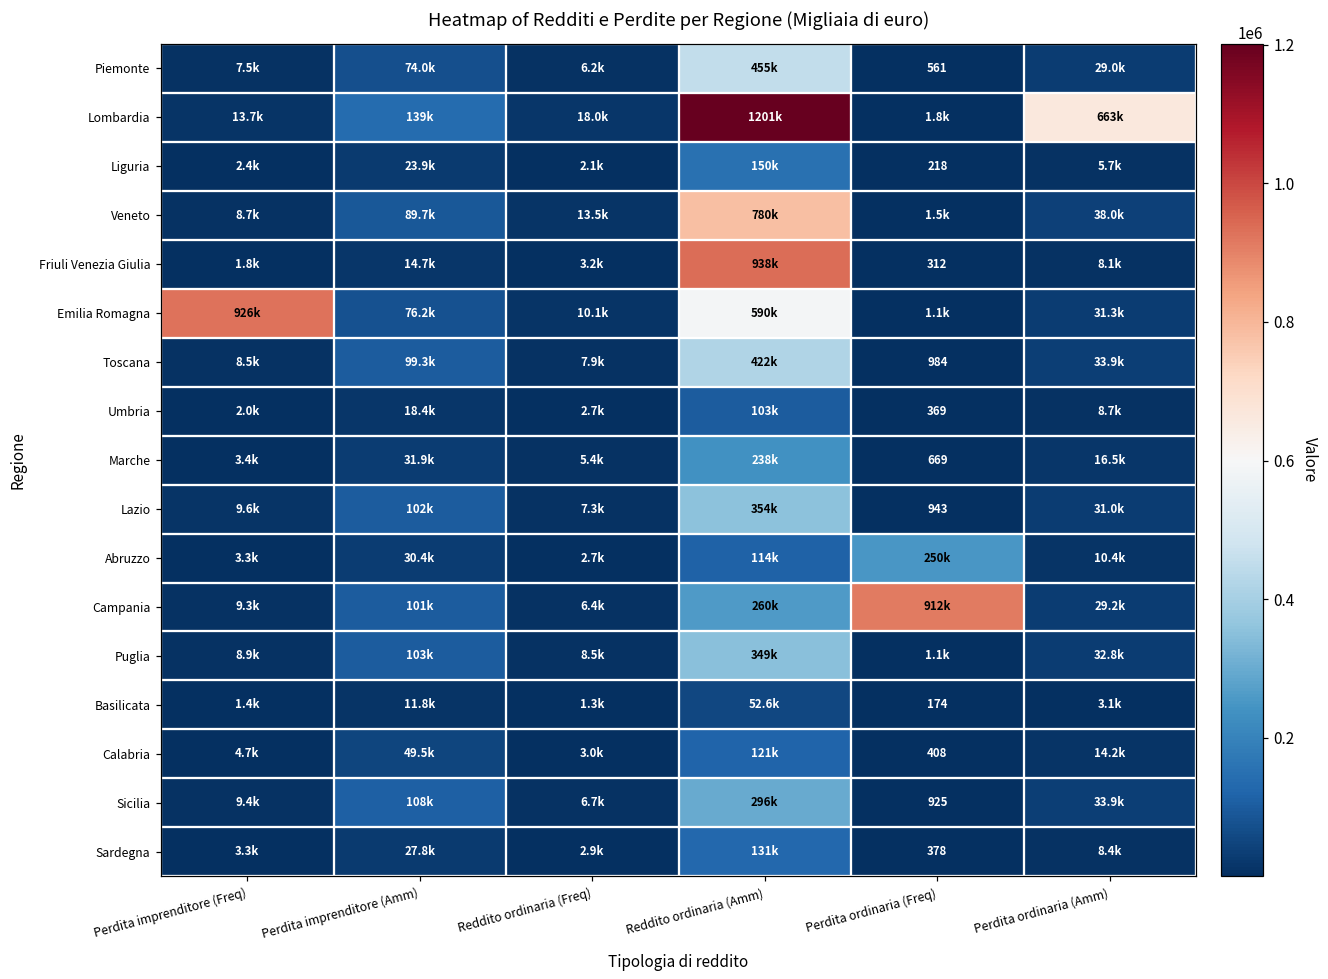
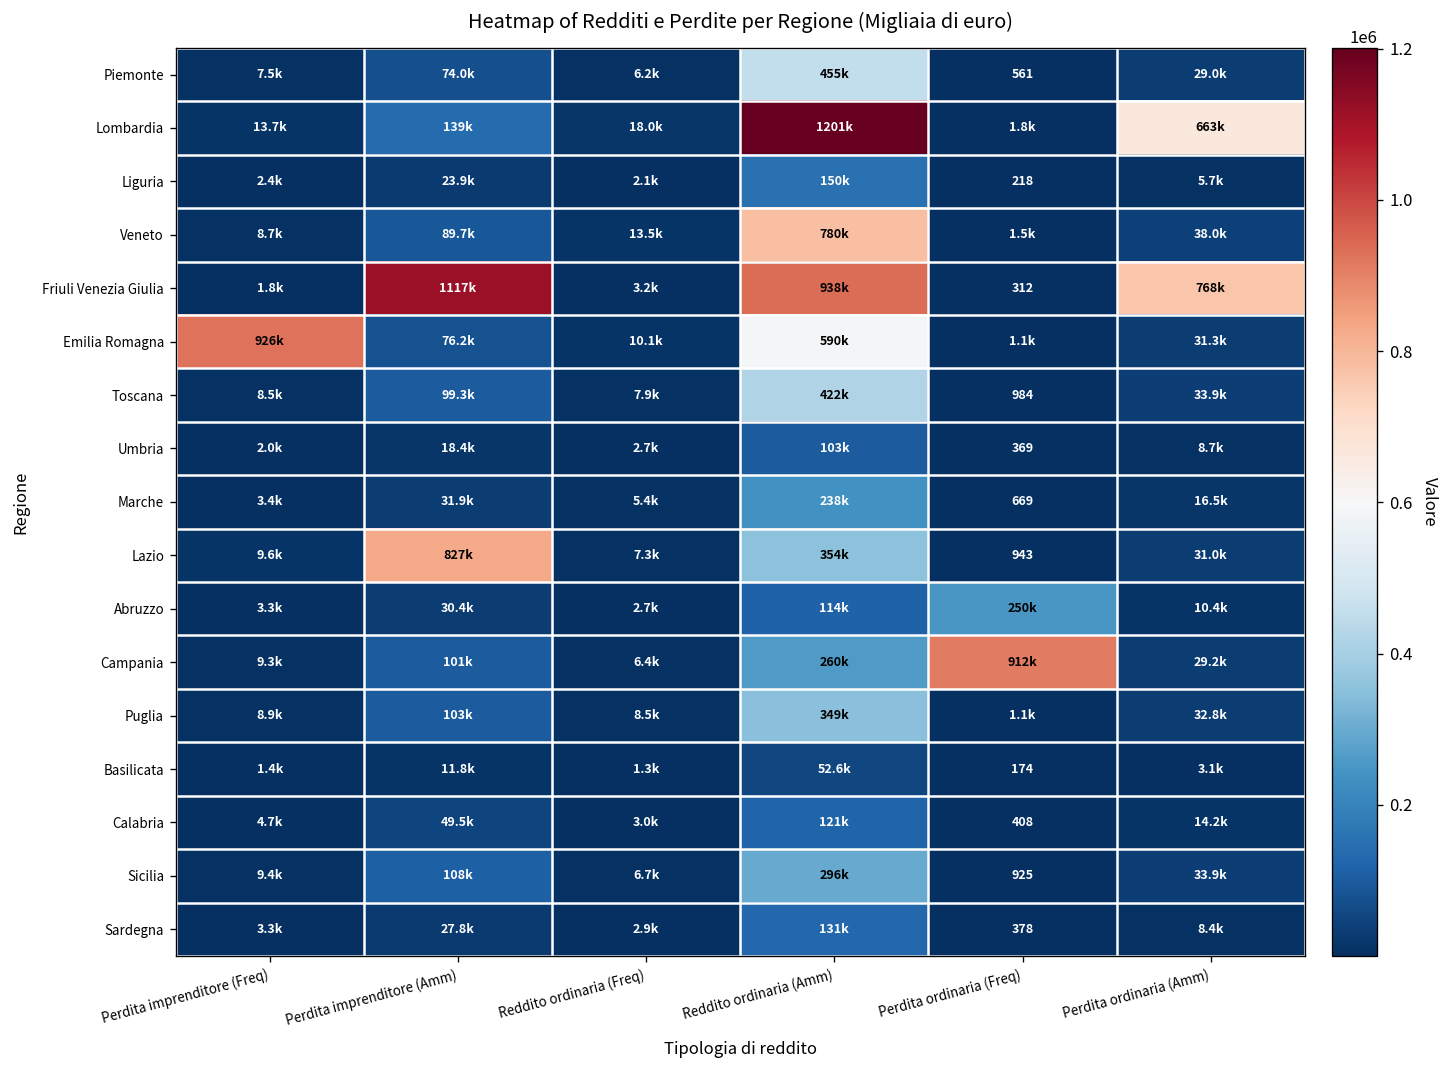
Friuli Venezia Giulia, Perdita imprenditore (Amm): 14.7k -> 1117k
Friuli Venezia Giulia, Perdita ordinaria (Amm): 8.1k -> 768k
Lazio, Perdita imprenditore (Amm): 102k -> 827k
